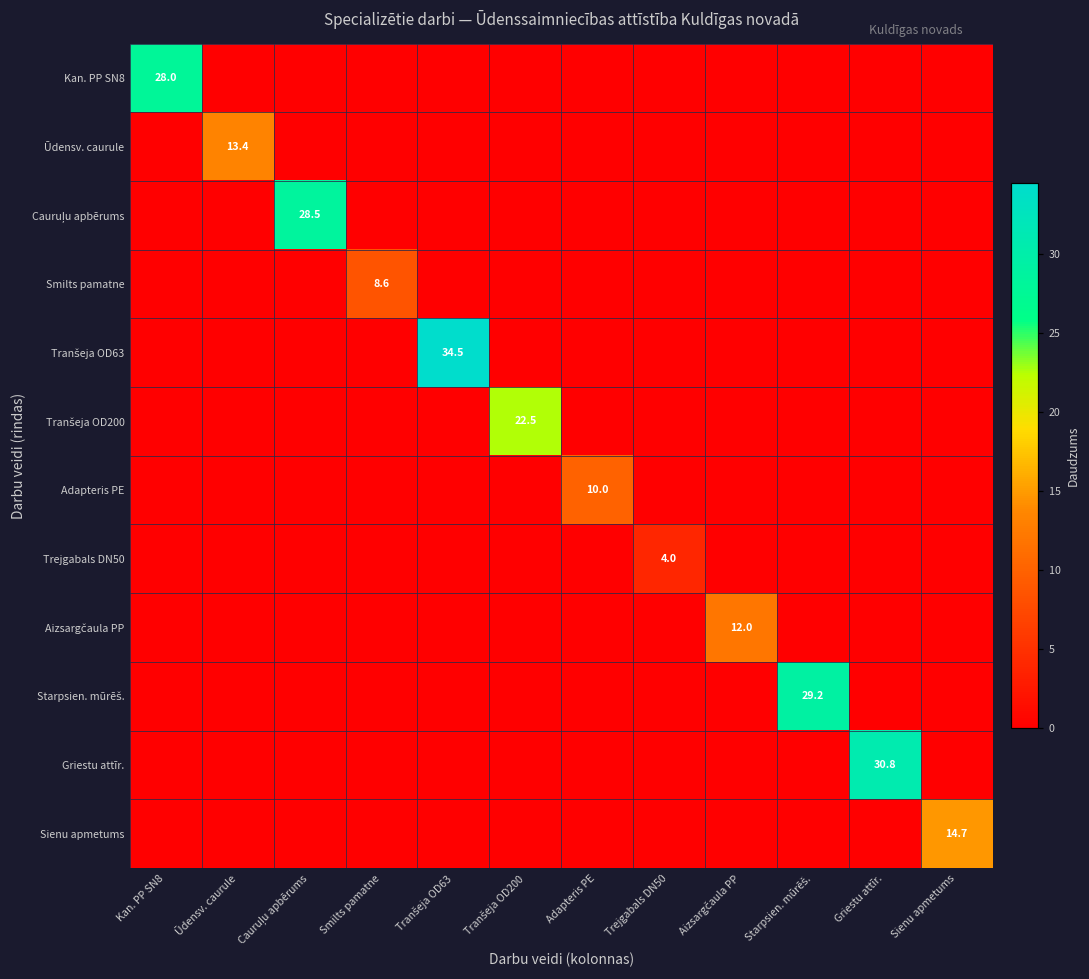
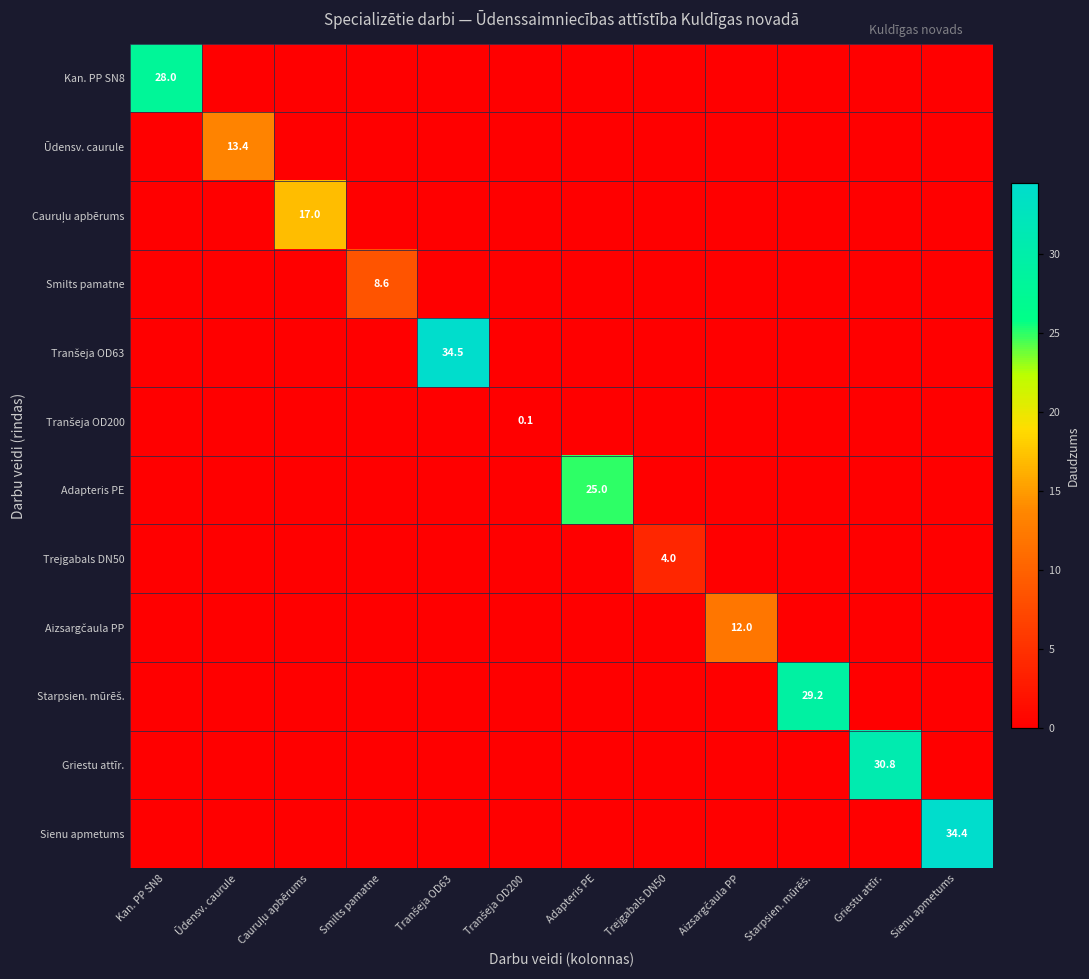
Cauruļu apbērums, Cauruļu apbērums: 28.5 -> 17.0
Tranšeja OD200, Tranšeja OD200: 22.5 -> 0.1
Adapteris PE, Adapteris PE: 10.0 -> 25.0
Sienu apmetums, Sienu apmetums: 14.7 -> 34.4
